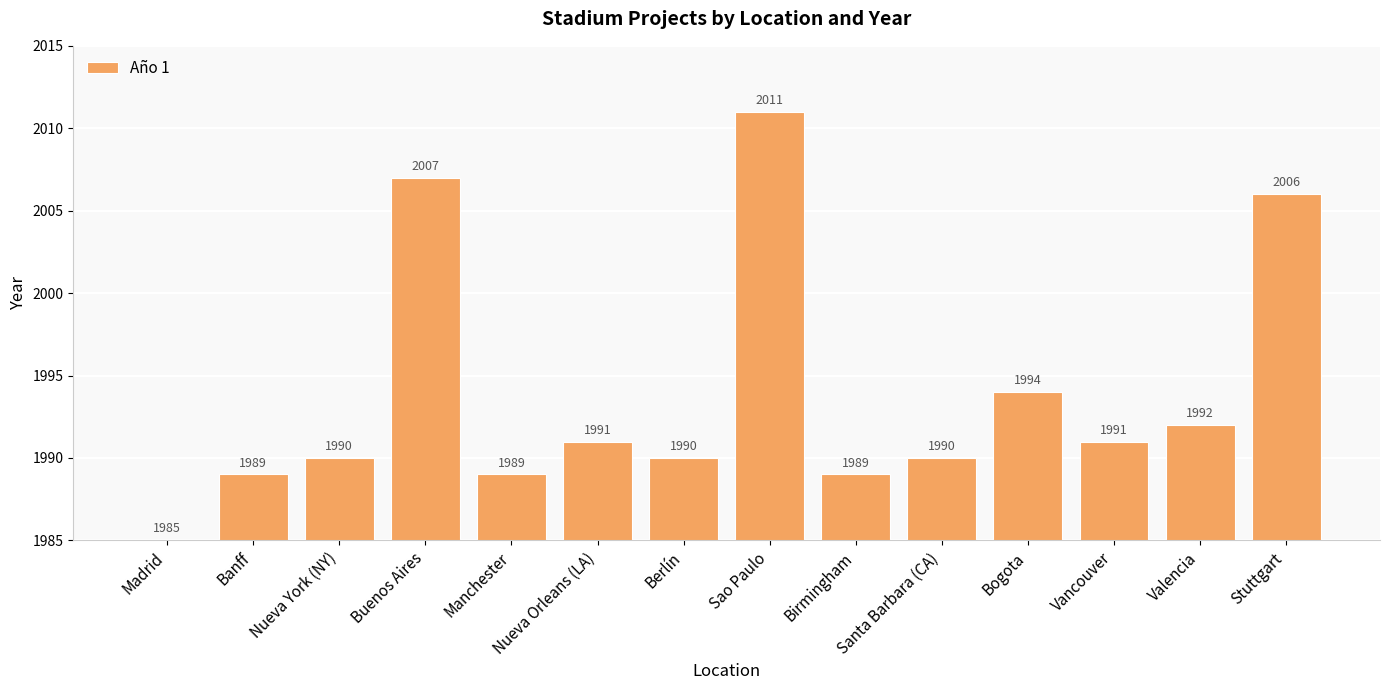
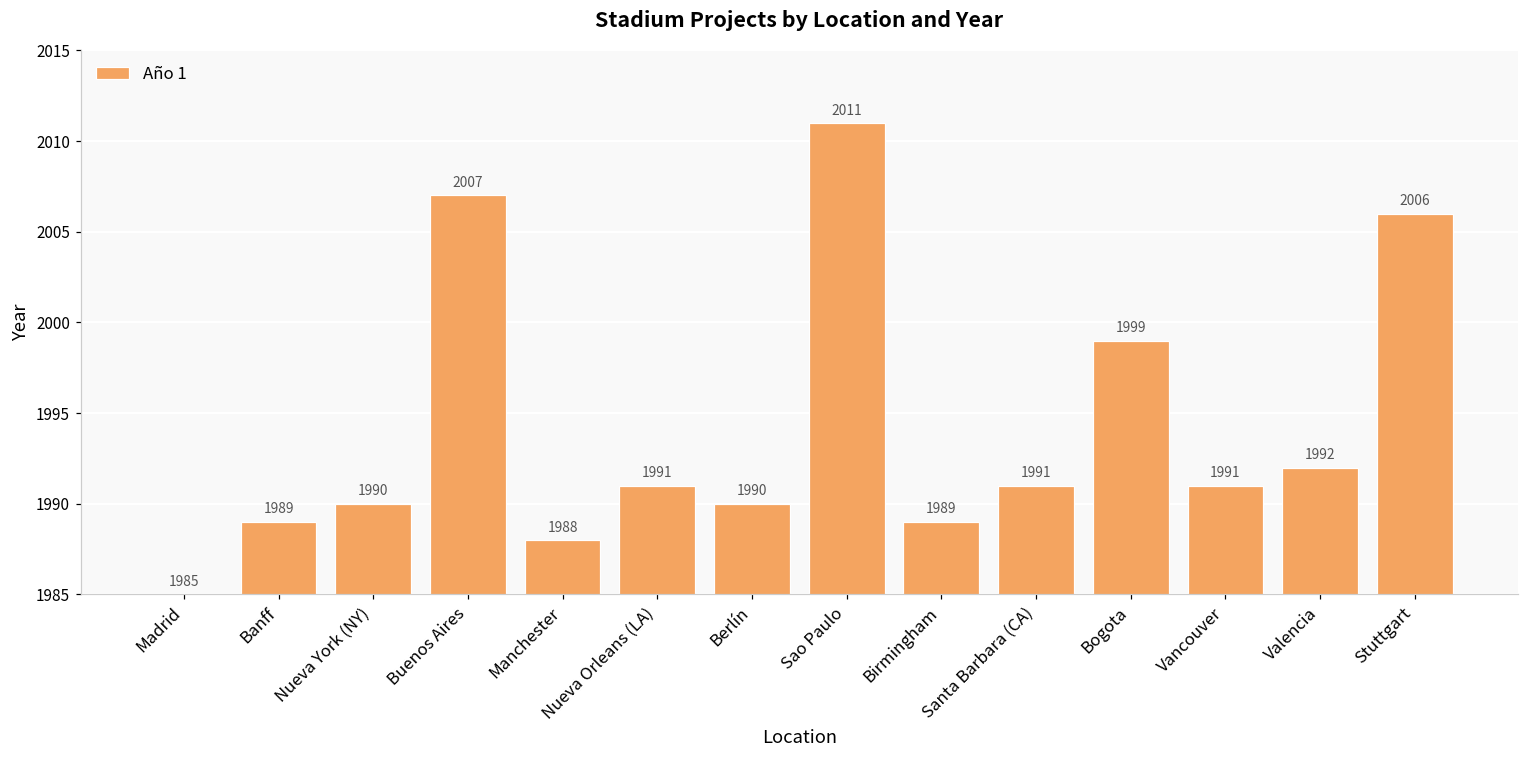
Manchester: 1989 -> 1988
Santa Barbara (CA): 1990 -> 1991
Bogota: 1994 -> 1999
